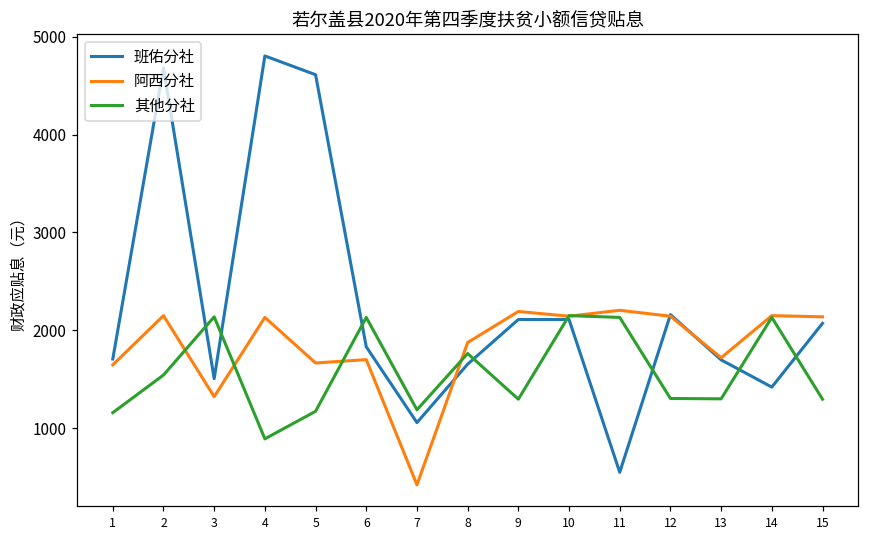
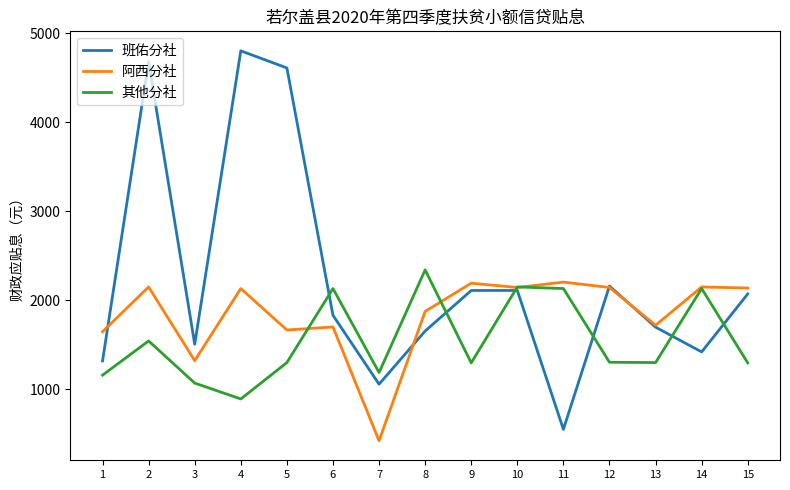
班佑分社, 1: 1700 -> 1300
其他分社, 3: 2100 -> 1100
其他分社, 5: 1200 -> 1300
其他分社, 8: 1800 -> 2300
